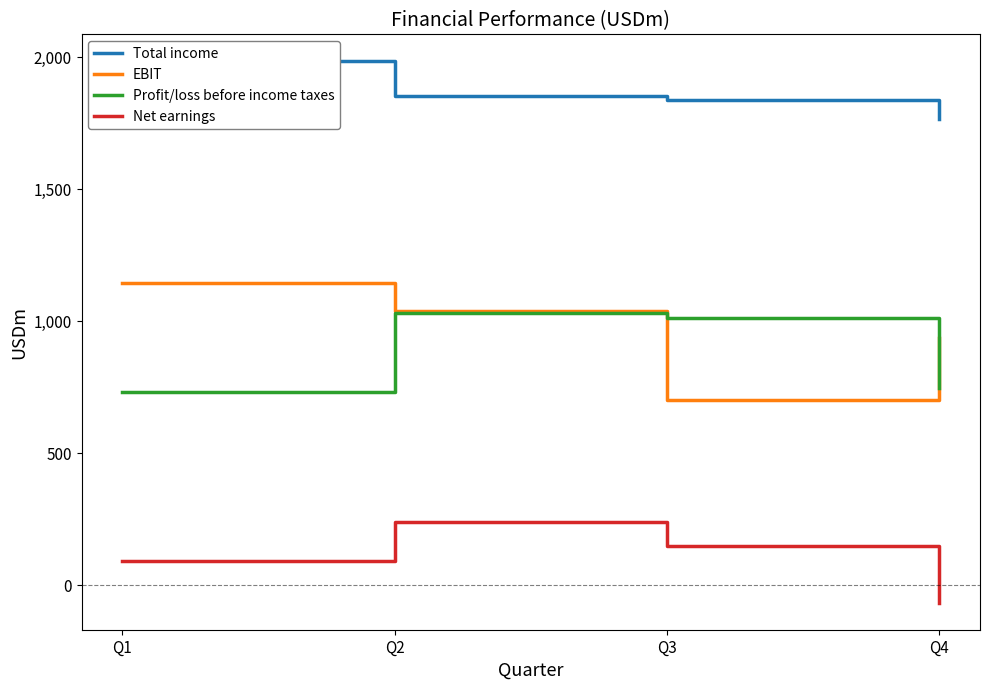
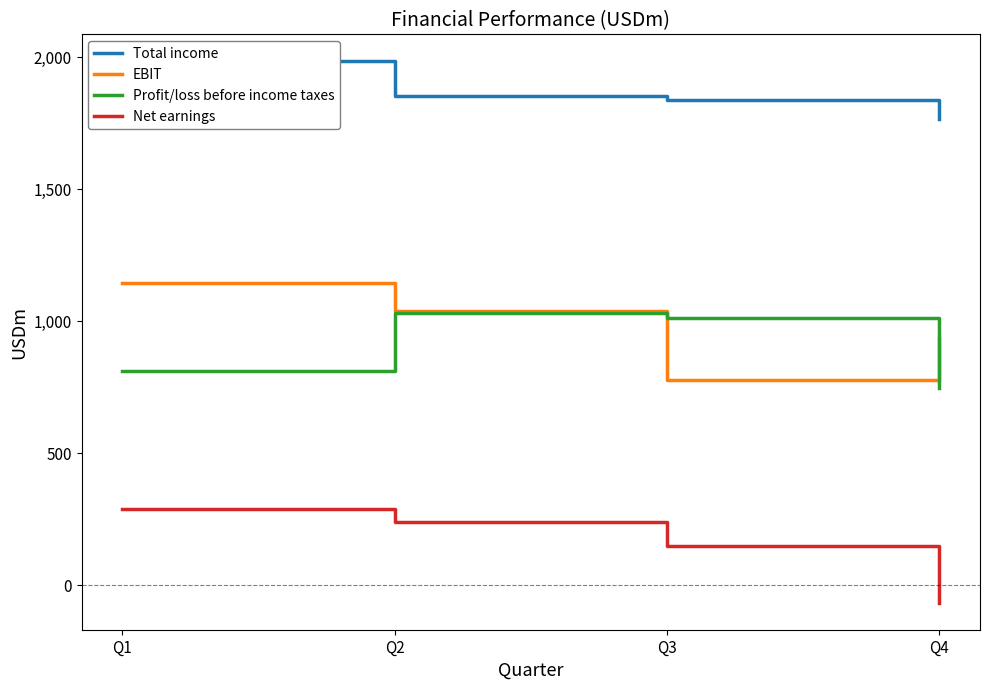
Profit/loss before income taxes, Q1: 730 -> 810
Net earnings, Q1: 90 -> 290
EBIT, Q3: 700 -> 780
